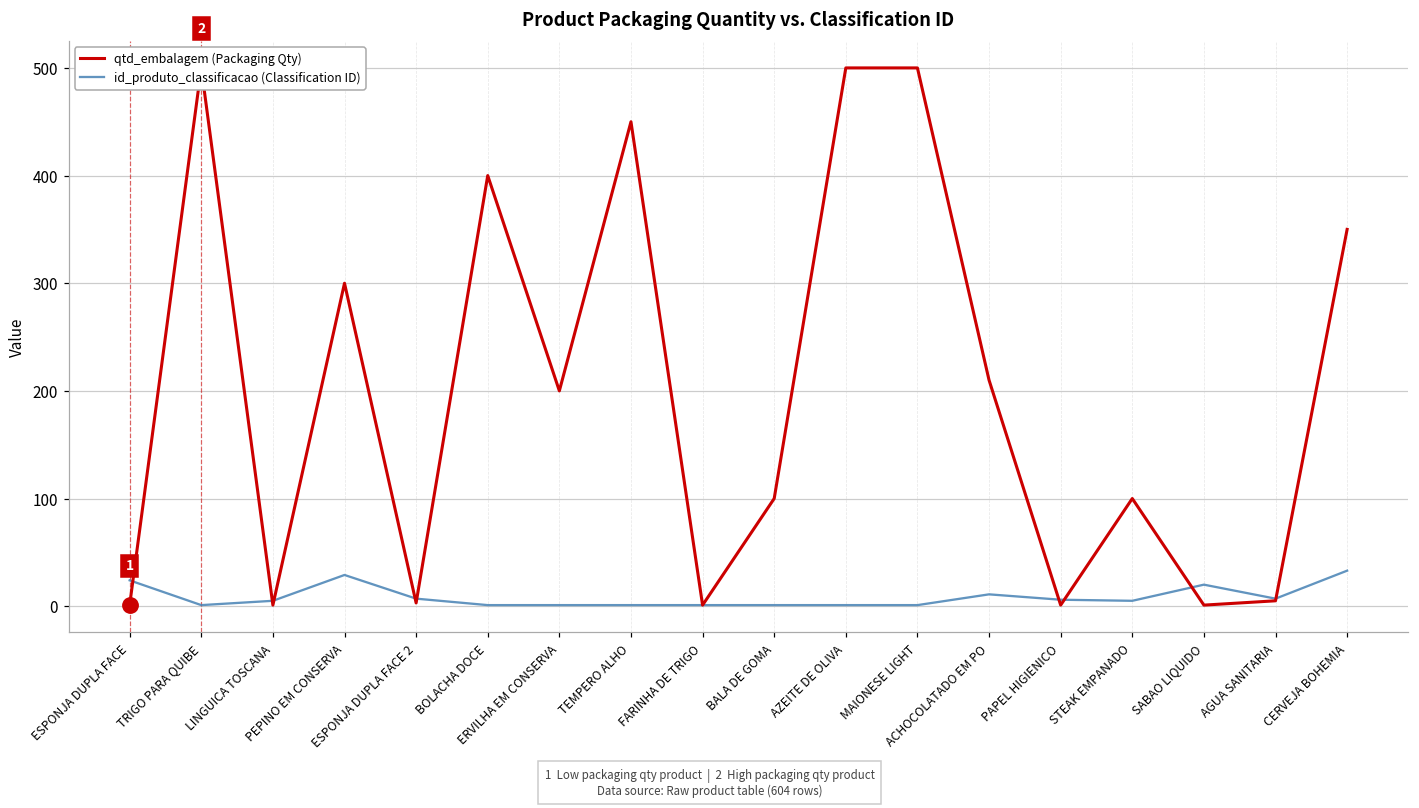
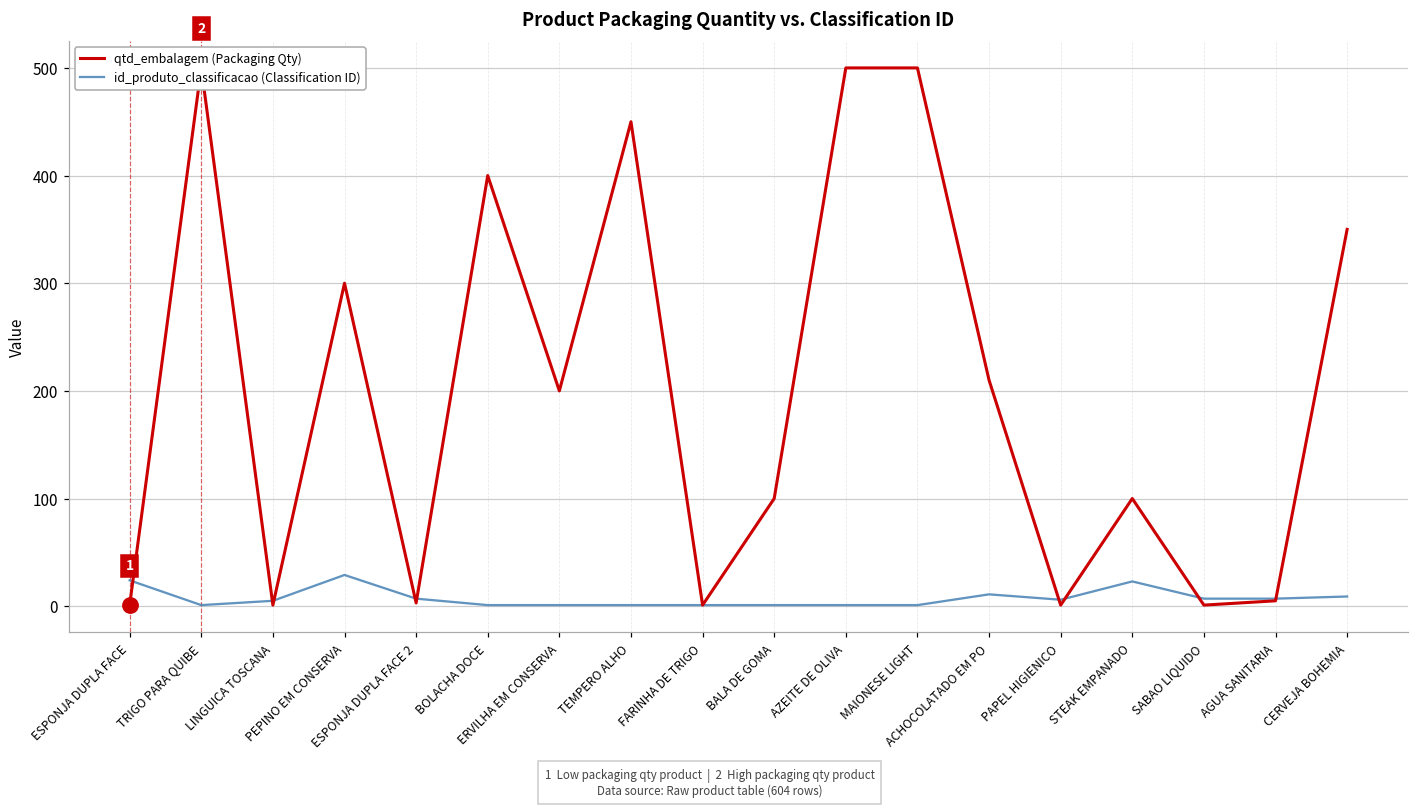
id_produto_classificacao (Classification ID), STEAK EMPANADO: 10 -> 20
id_produto_classificacao (Classification ID), SABAO LIQUIDO: 20 -> 10
id_produto_classificacao (Classification ID), CERVEJA BOHEMIA: 30 -> 10
